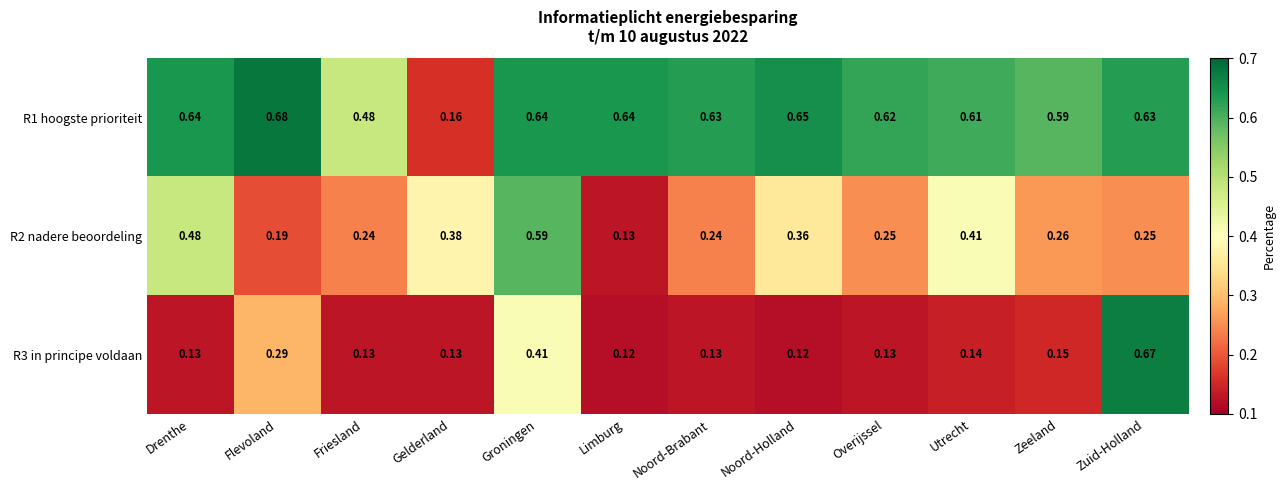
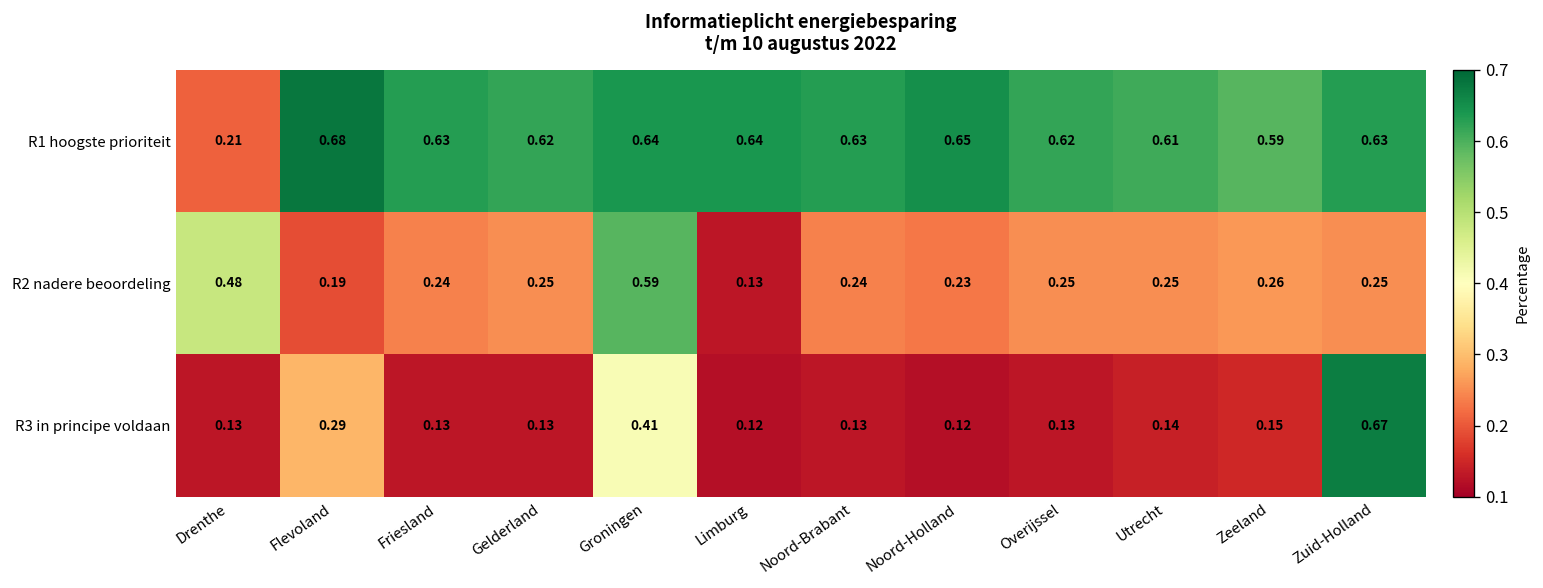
R1 hoogste prioriteit, Drenthe: 0.64 -> 0.21
R1 hoogste prioriteit, Friesland: 0.48 -> 0.63
R1 hoogste prioriteit, Gelderland: 0.16 -> 0.62
R2 nadere beoordeling, Gelderland: 0.38 -> 0.25
R2 nadere beoordeling, Noord-Holland: 0.36 -> 0.23
R2 nadere beoordeling, Utrecht: 0.41 -> 0.25
